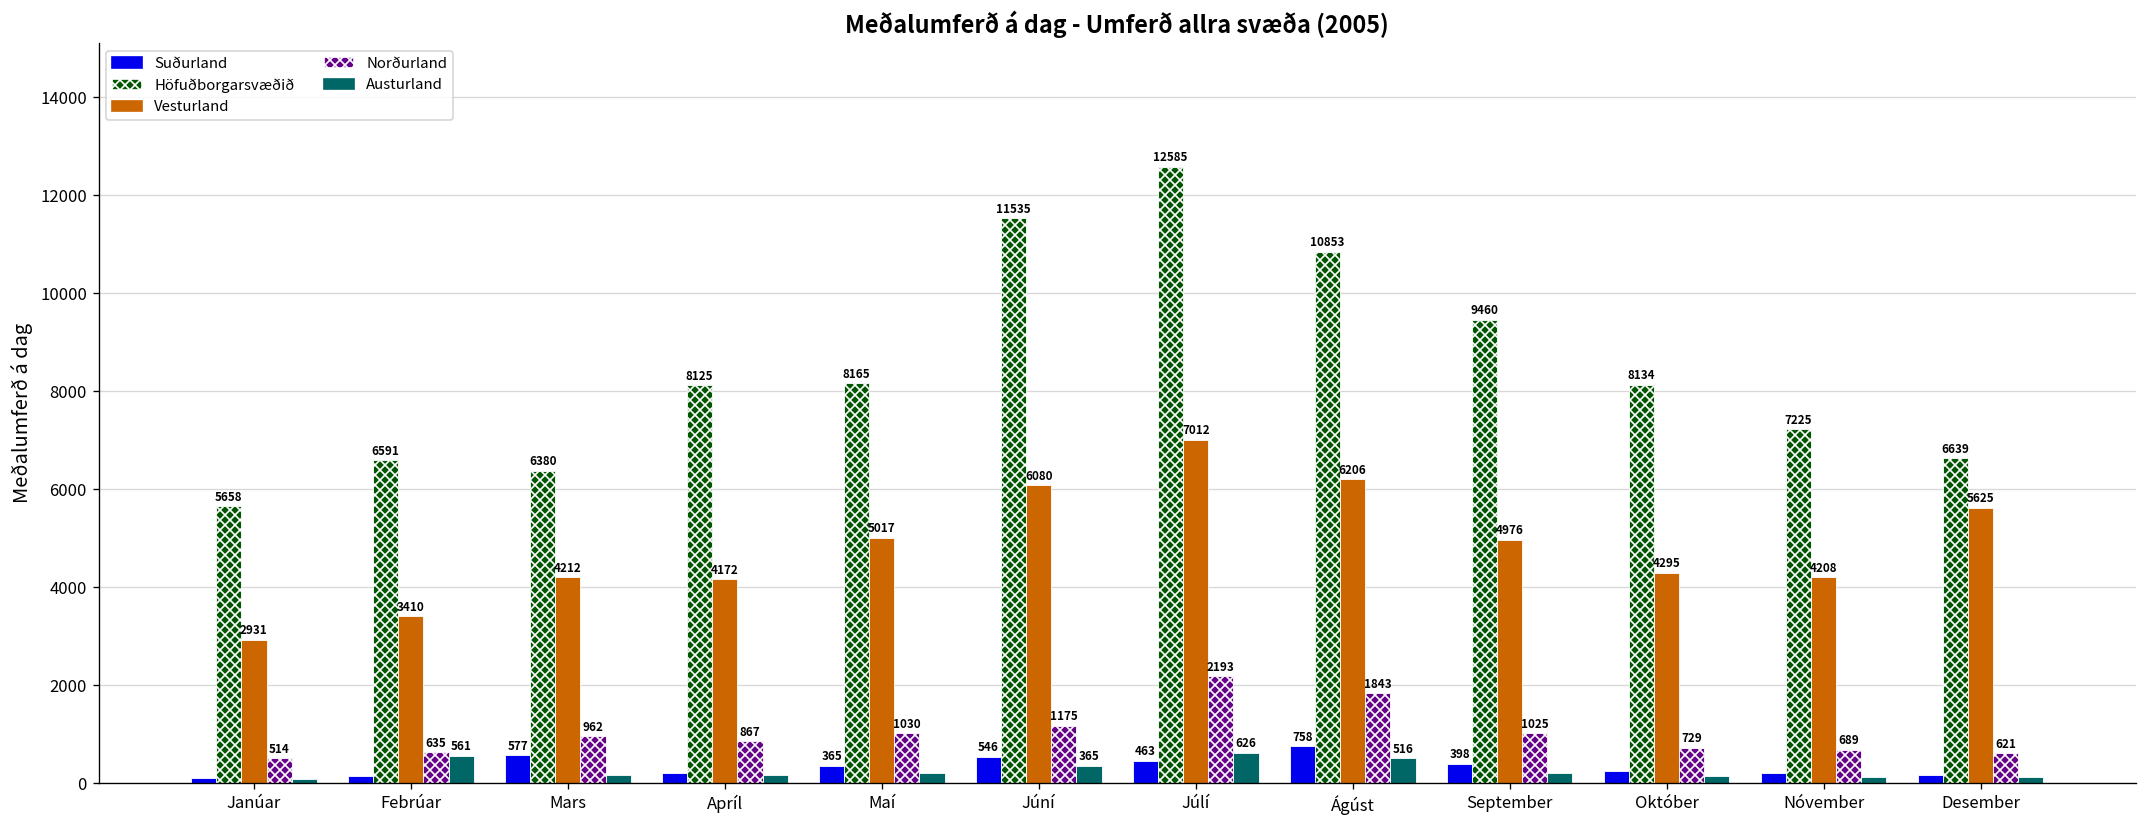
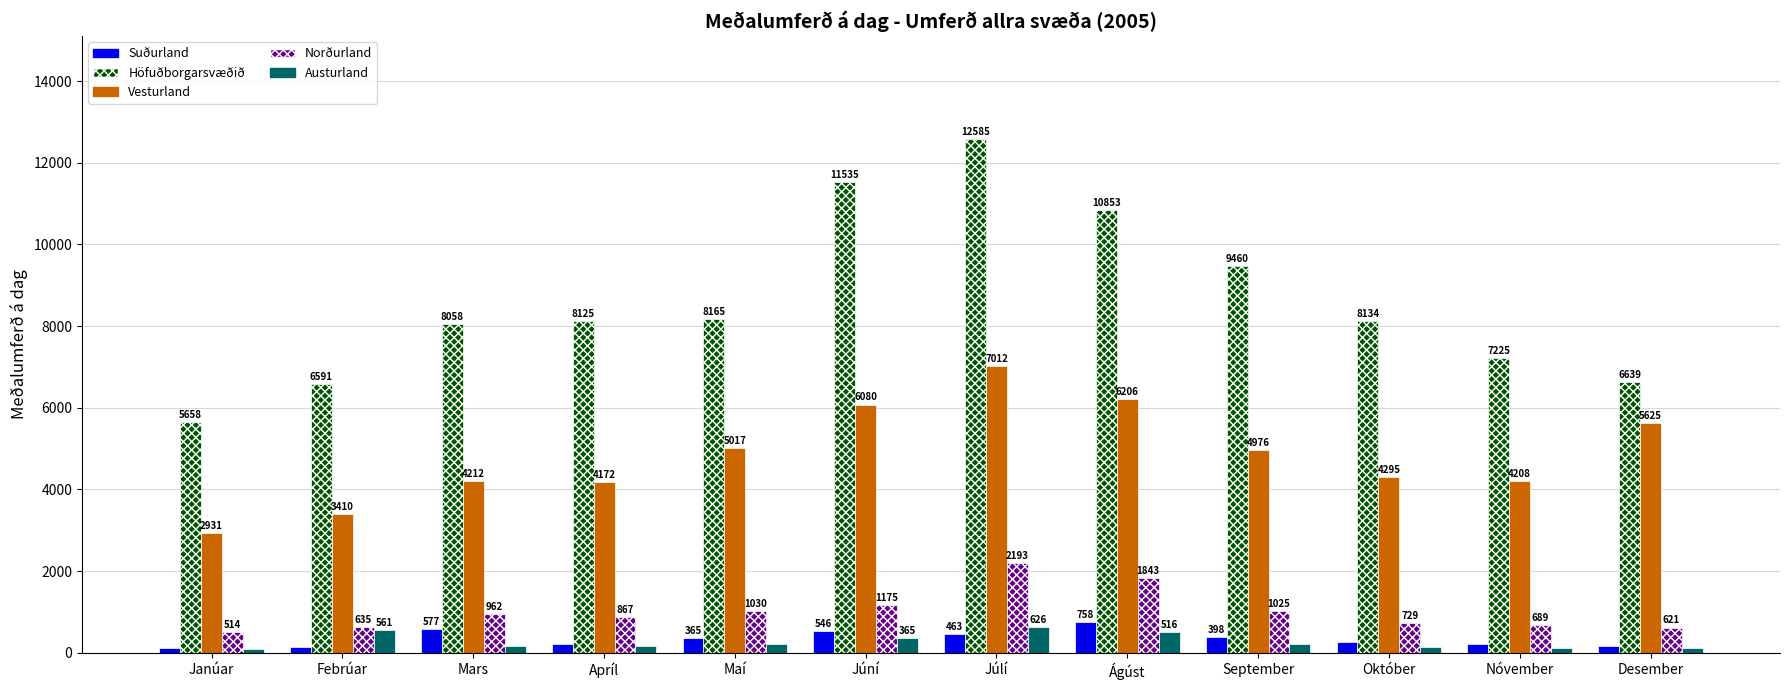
Höfuðborgarsvæðið, Mars: 6380 -> 8058
